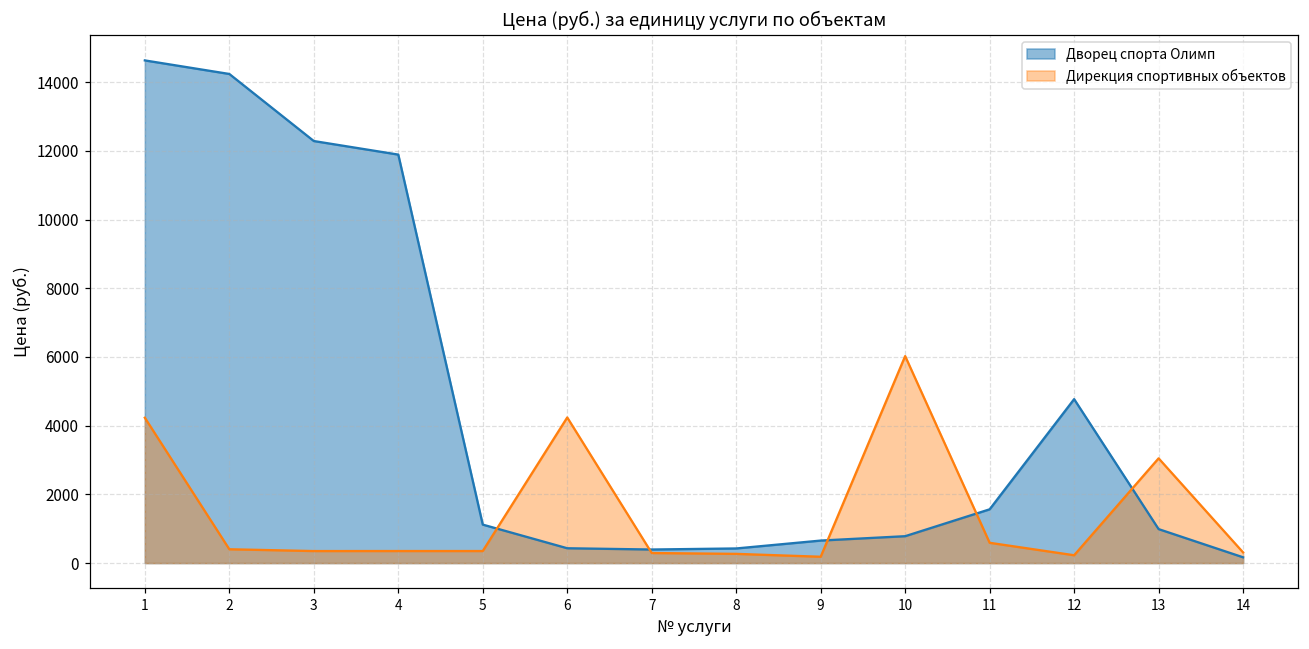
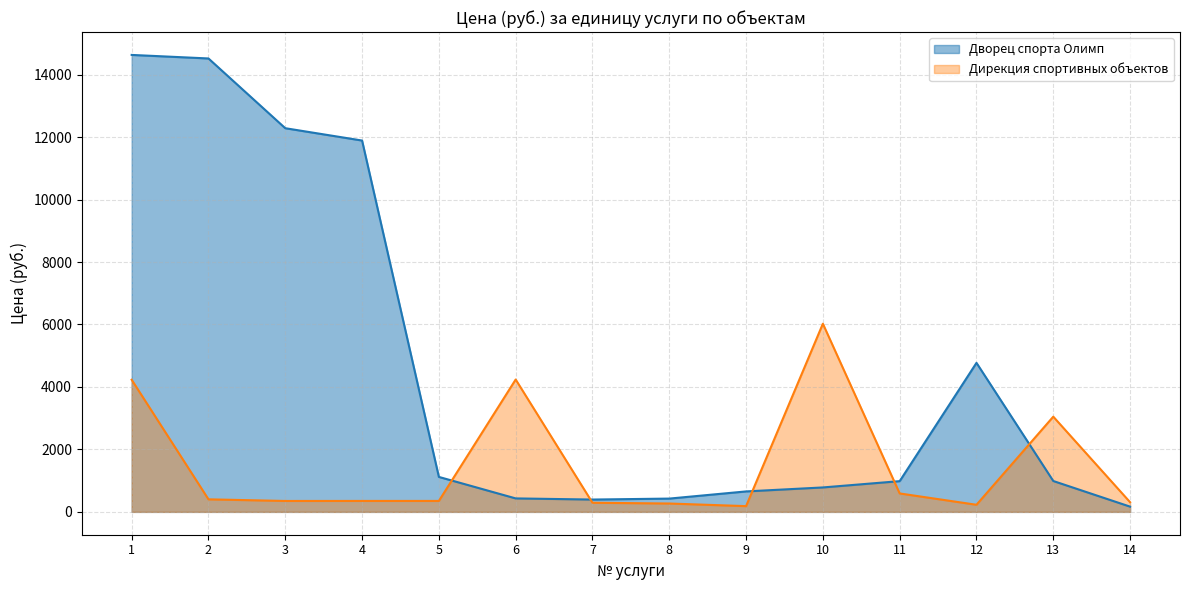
Дворец спорта Олимп, 2: 14200 -> 14500
Дворец спорта Олимп, 11: 1600 -> 1000
